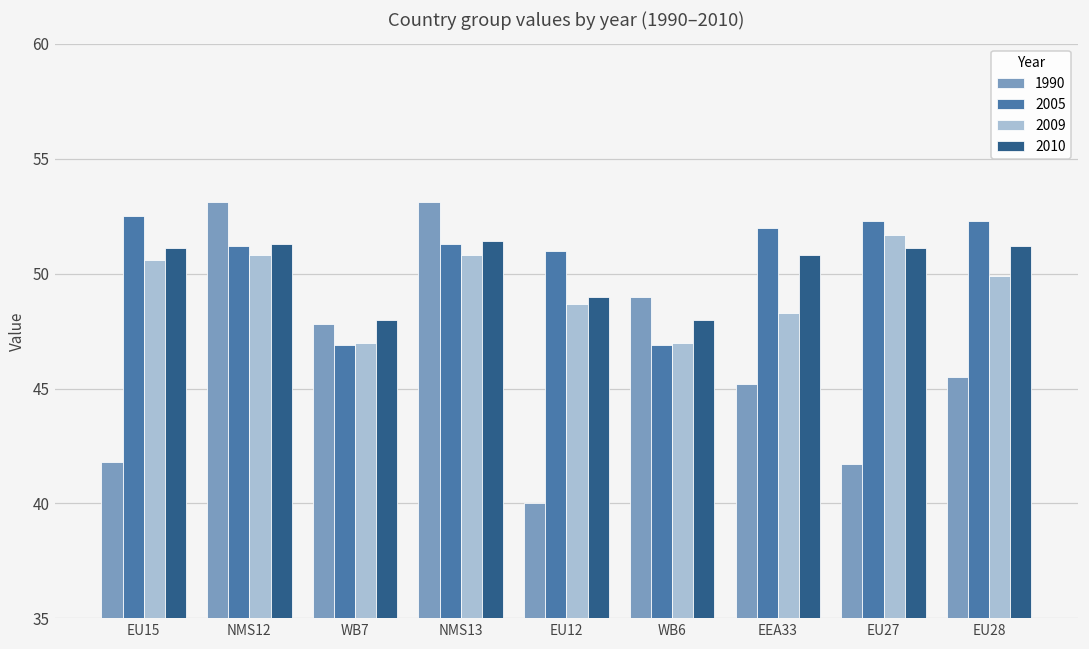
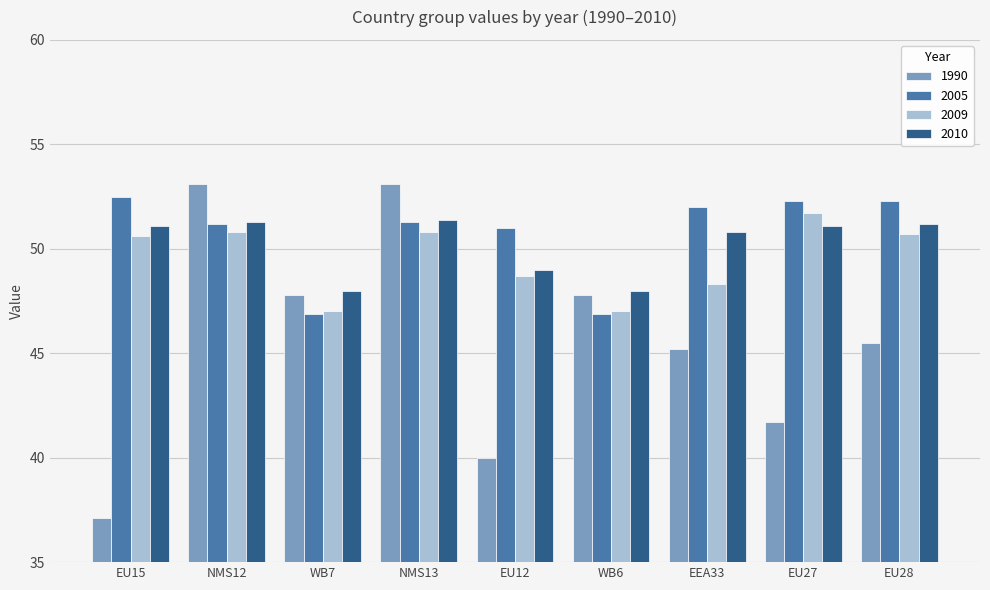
1990, EU15: 41.8 -> 37.1
1990, WB6: 49.0 -> 47.8
2009, EU28: 49.9 -> 50.7
